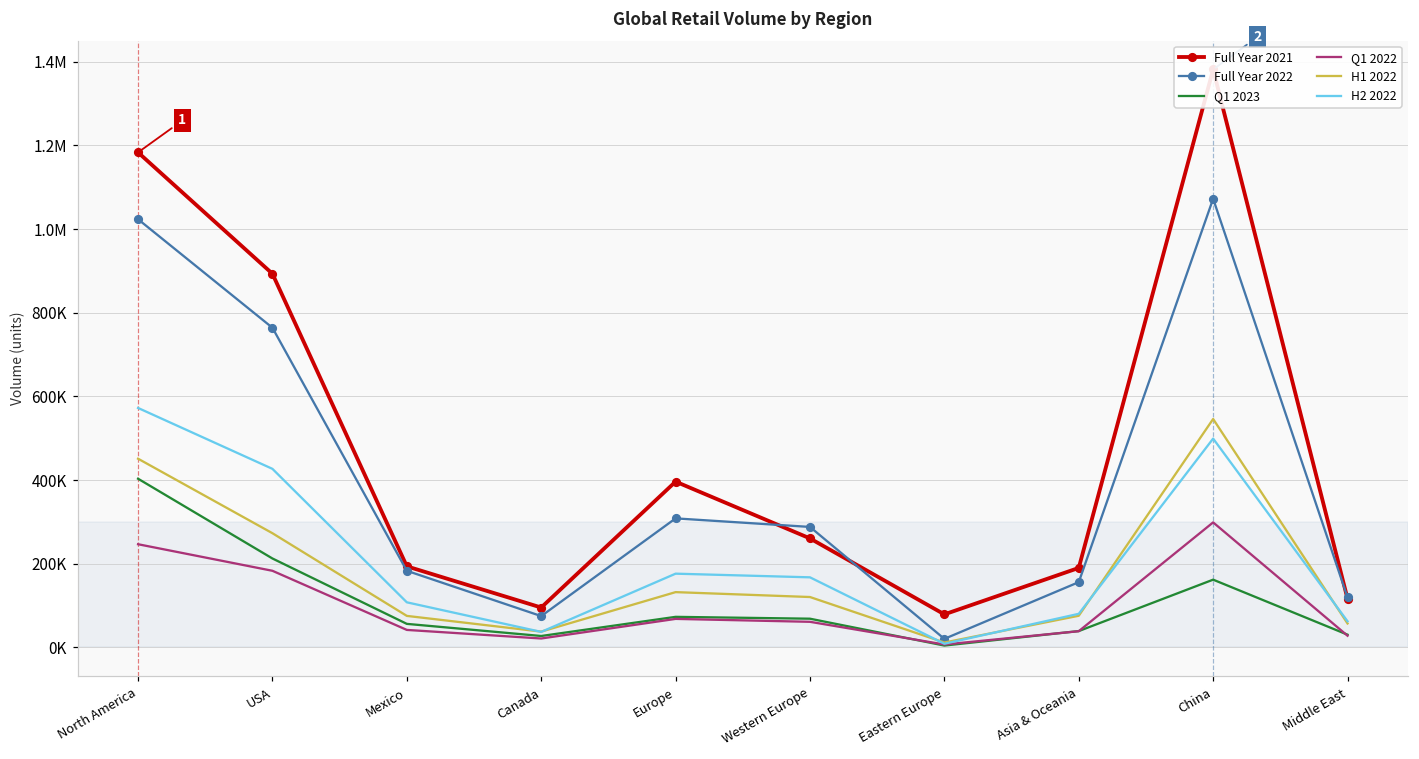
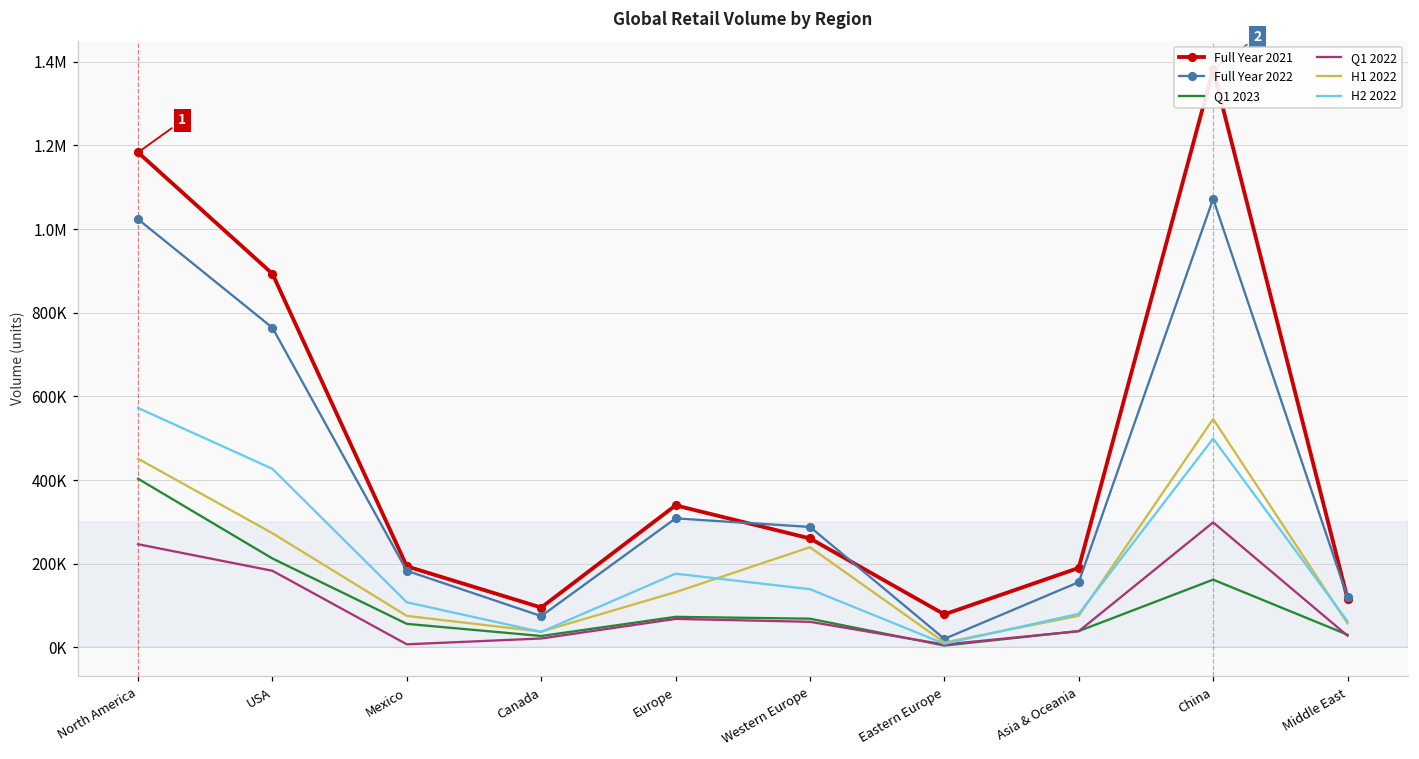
Q1 2022, Mexico: 40000 -> 10000
Full Year 2021, Europe: 400000 -> 340000
H1 2022, Western Europe: 120000 -> 240000
H2 2022, Western Europe: 170000 -> 140000
